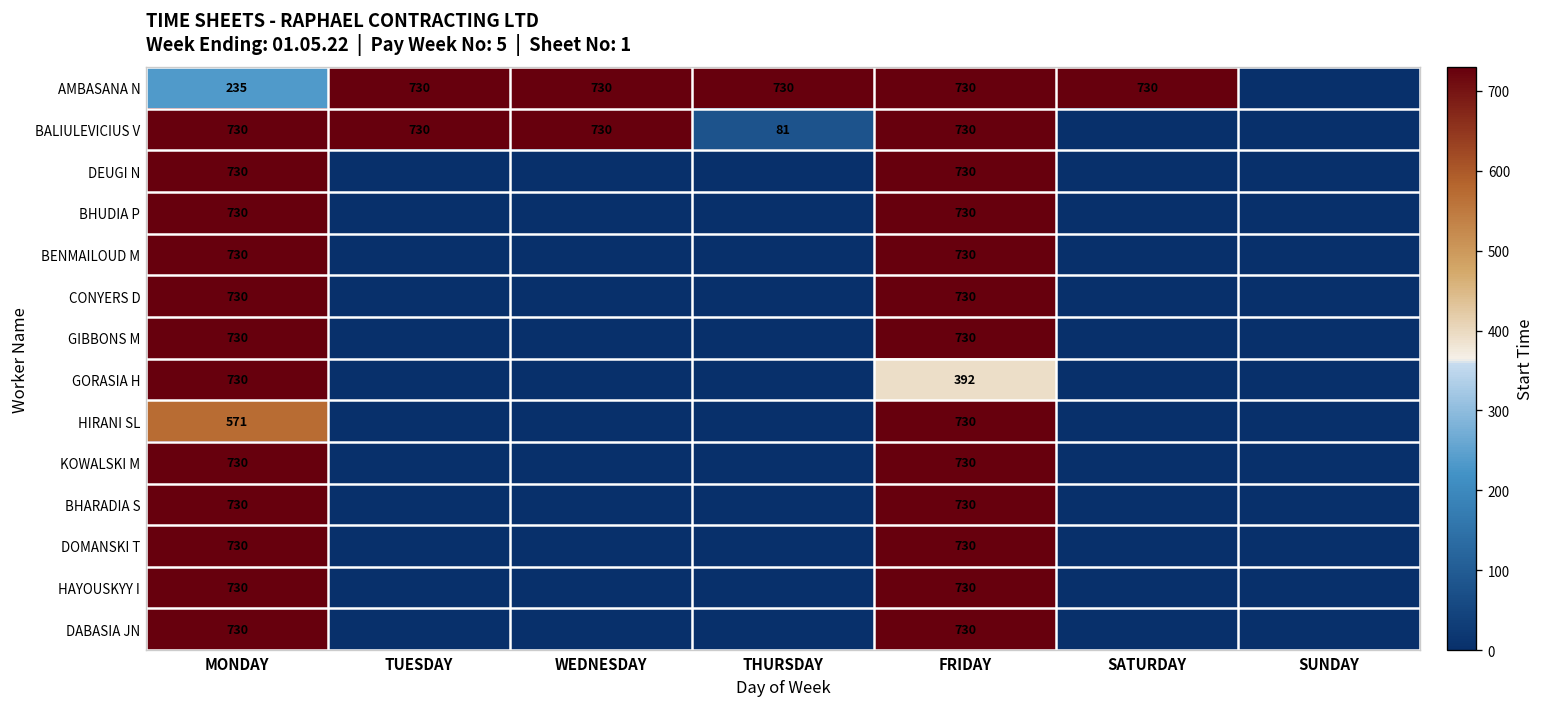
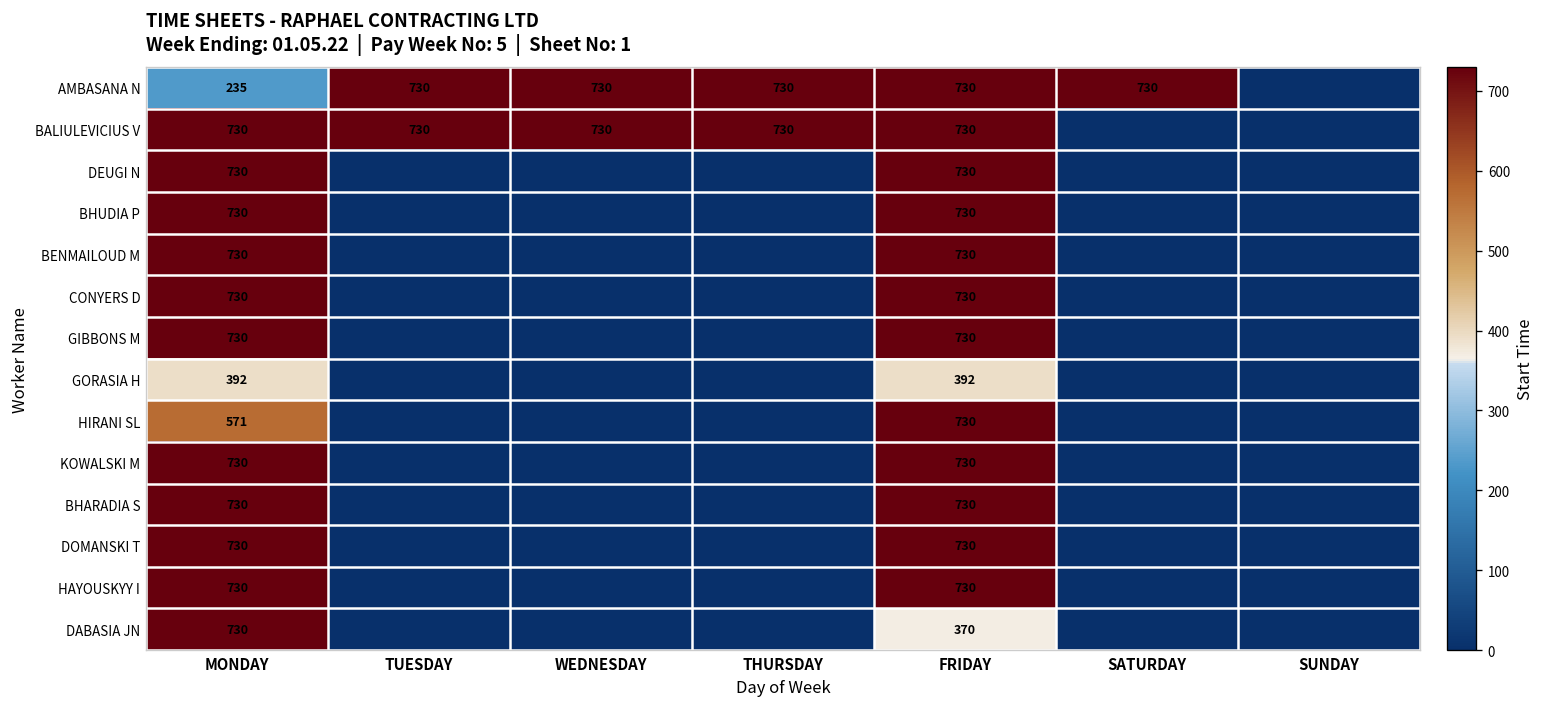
BALIULEVICIUS V, THURSDAY: 81 -> 730
GORASIA H, MONDAY: 730 -> 392
DABASIA JN, FRIDAY: 730 -> 370
